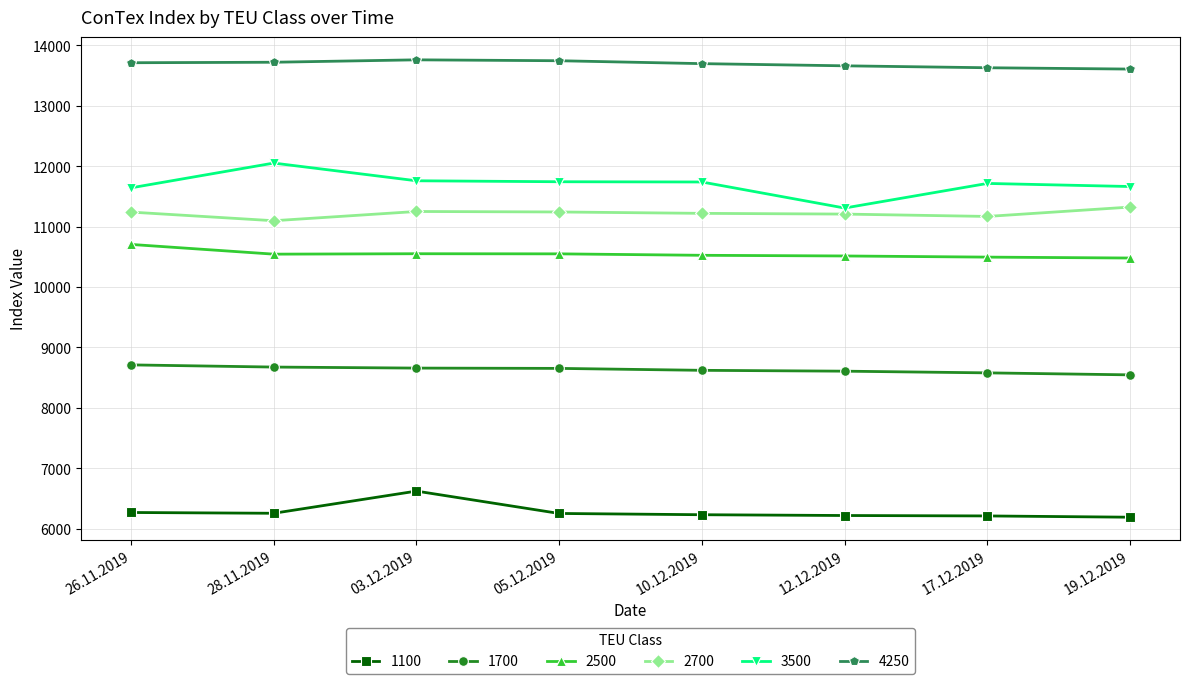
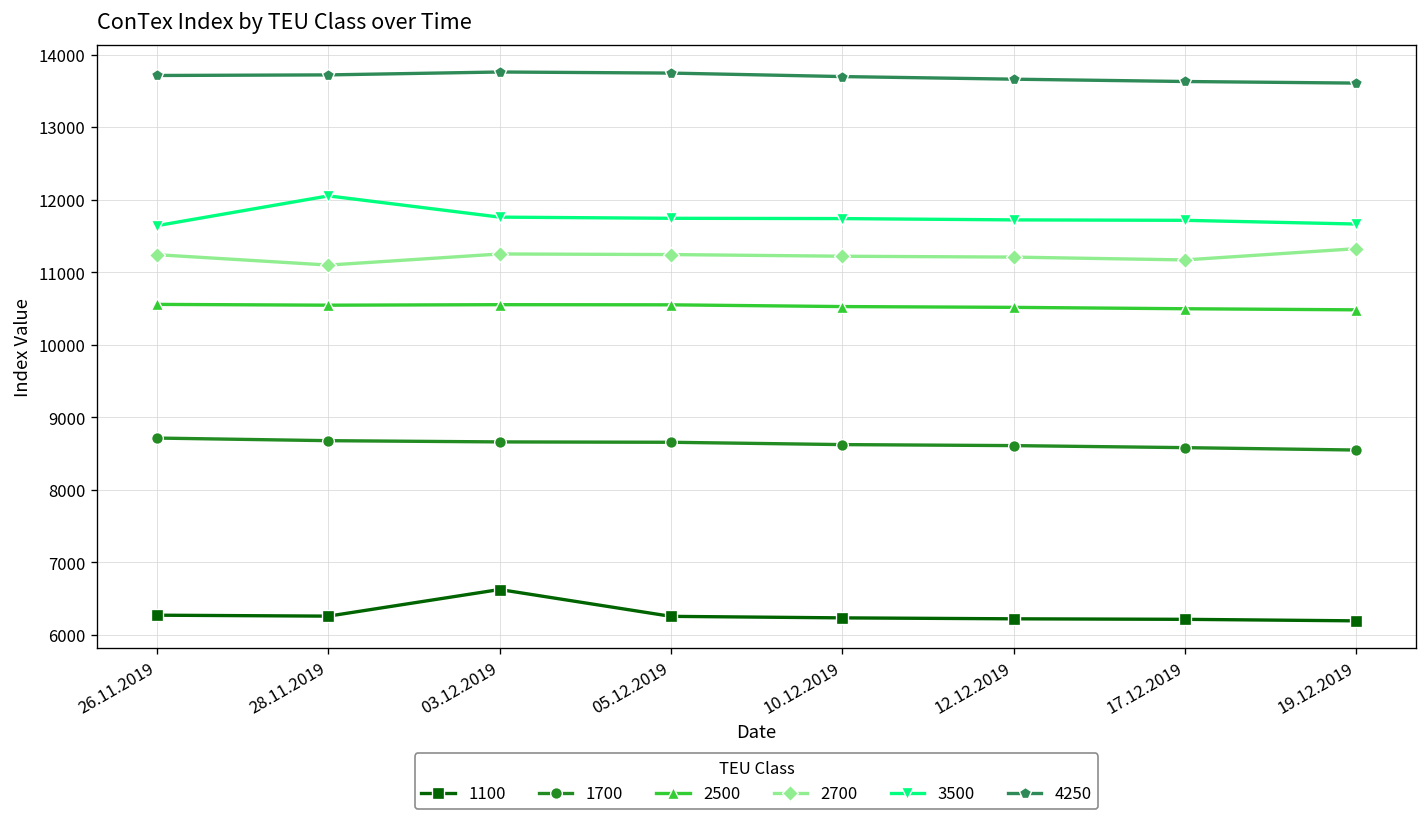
2500, 26.11.2019: 10700 -> 10600
3500, 12.12.2019: 11300 -> 11700
